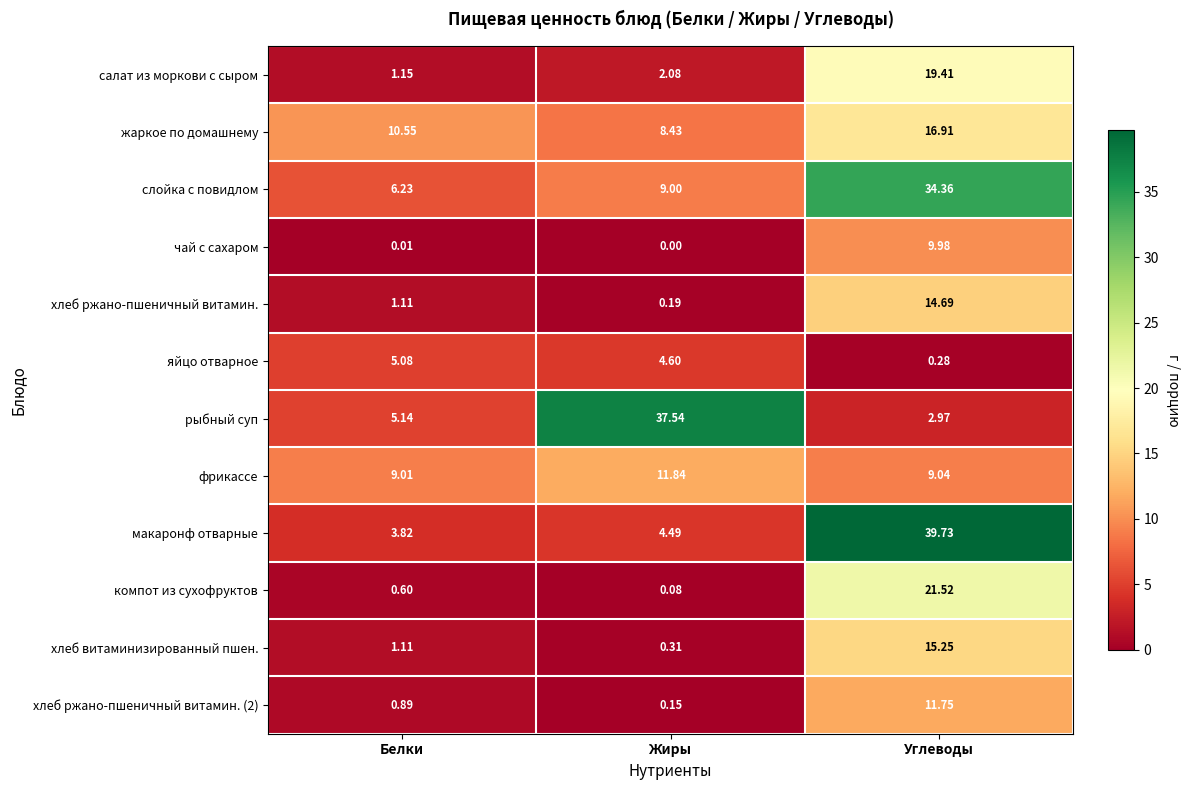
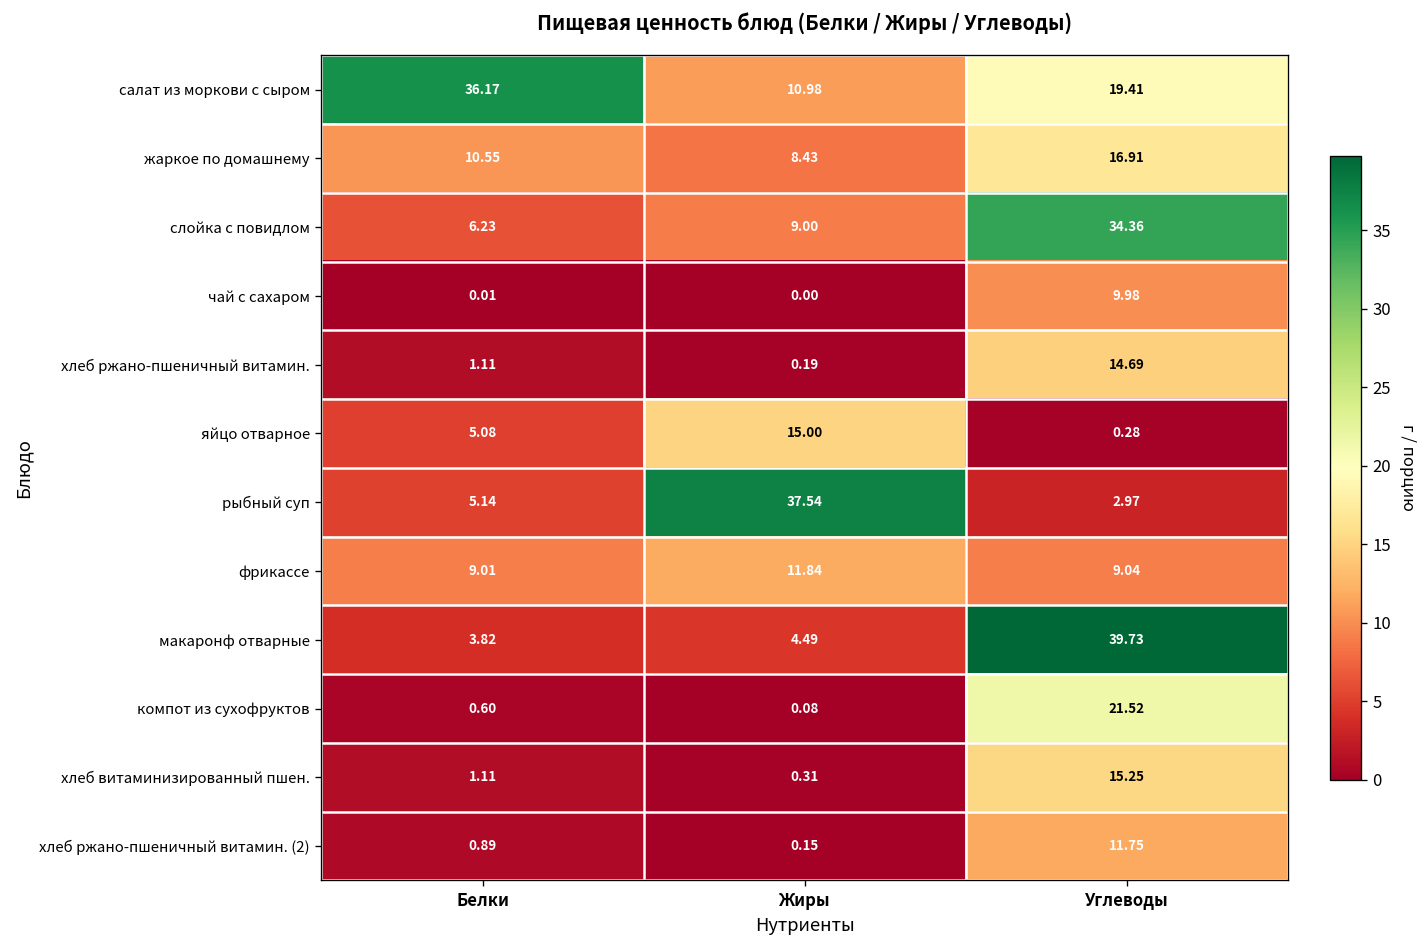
салат из моркови с сыром, Белки: 1.15 -> 36.17
салат из моркови с сыром, Жиры: 2.08 -> 10.98
яйцо отварное, Жиры: 4.60 -> 15.00
